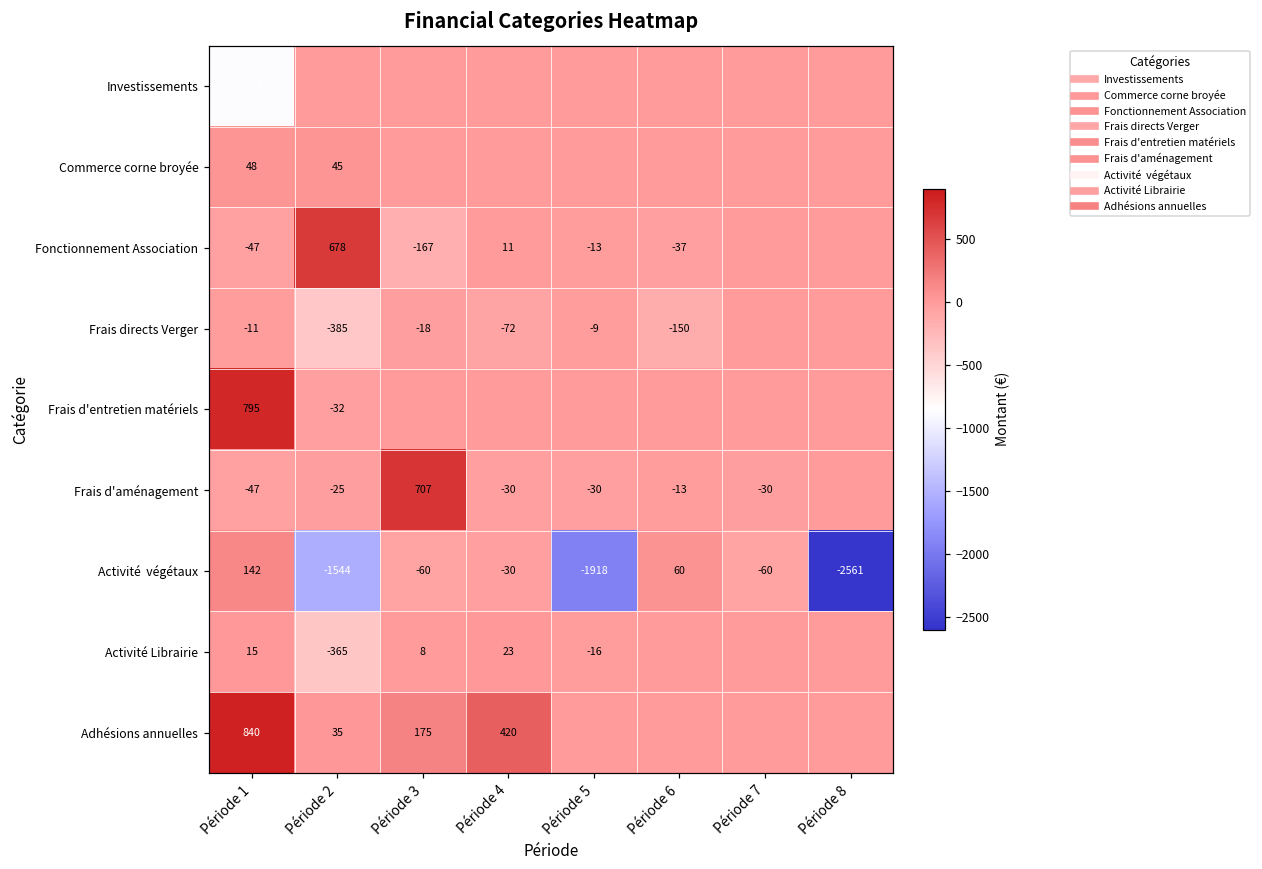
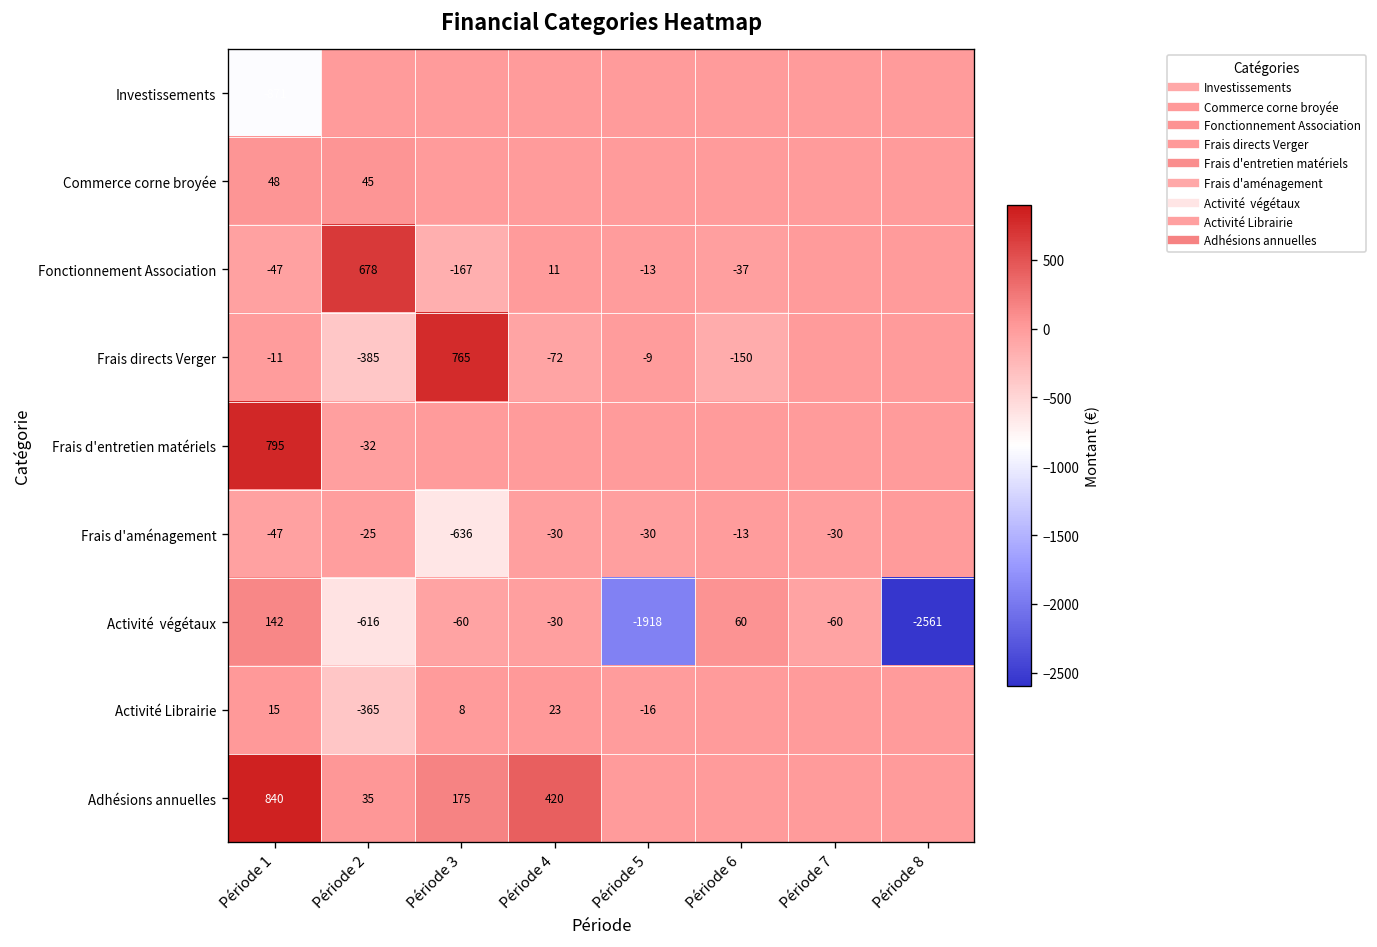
Frais directs Verger, Période 3: -18 -> 765
Frais d'aménagement, Période 3: 707 -> -636
Activité végétaux, Période 2: -1544 -> -616
